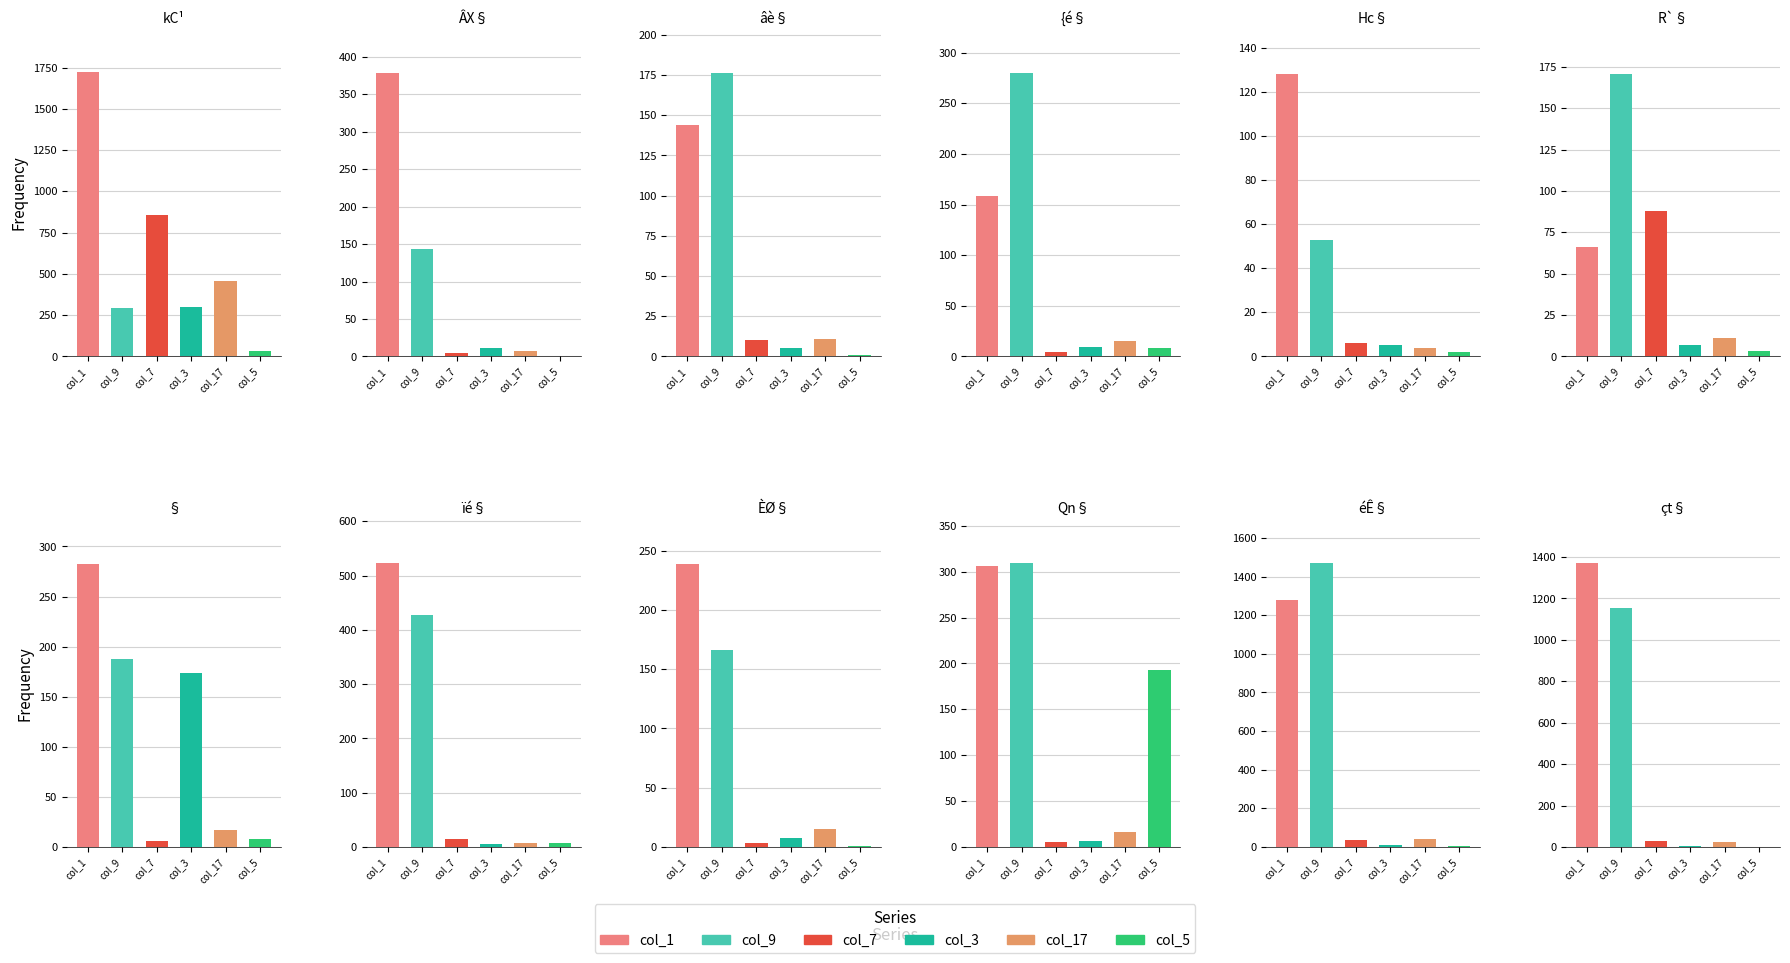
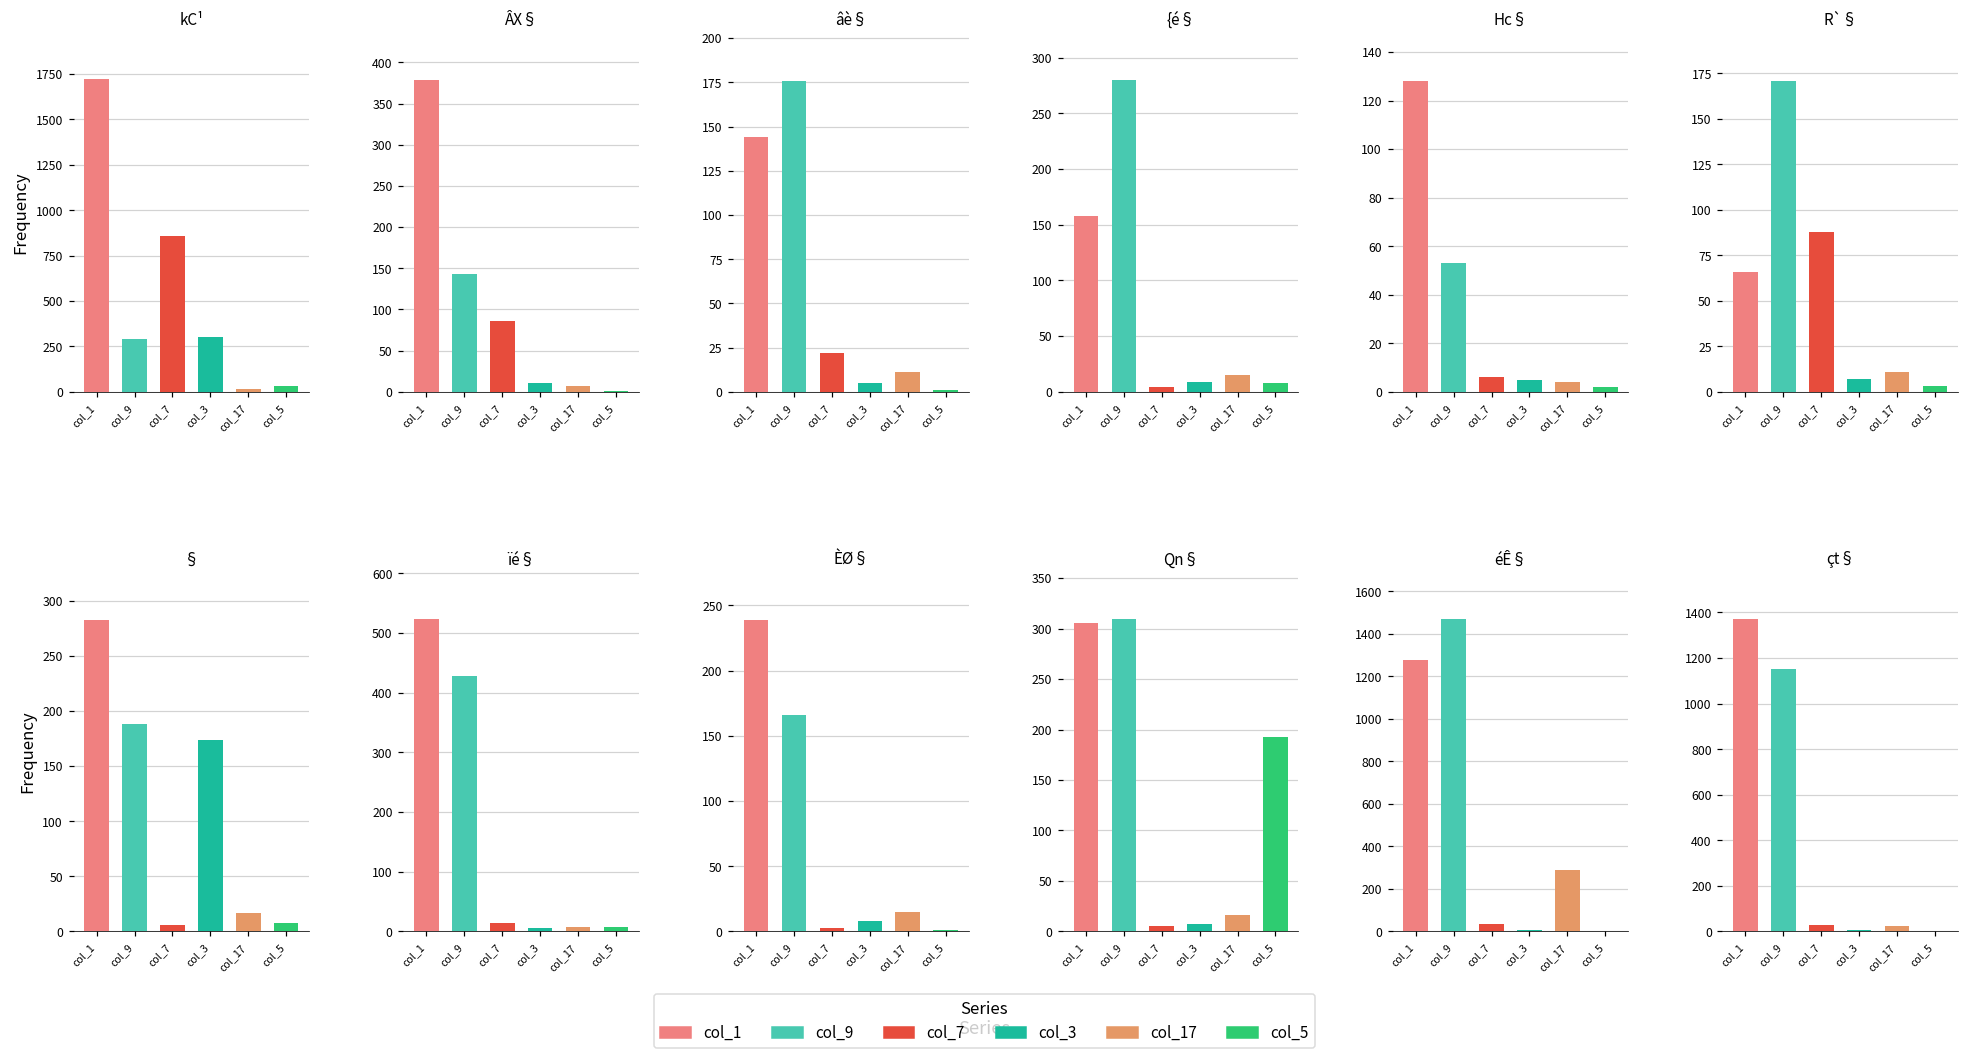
kC¹, col_17: 460 -> 10
ÂX§, col_7: 0 -> 90
âè§, col_7: 10 -> 22
éÊ§, col_17: 40 -> 290
